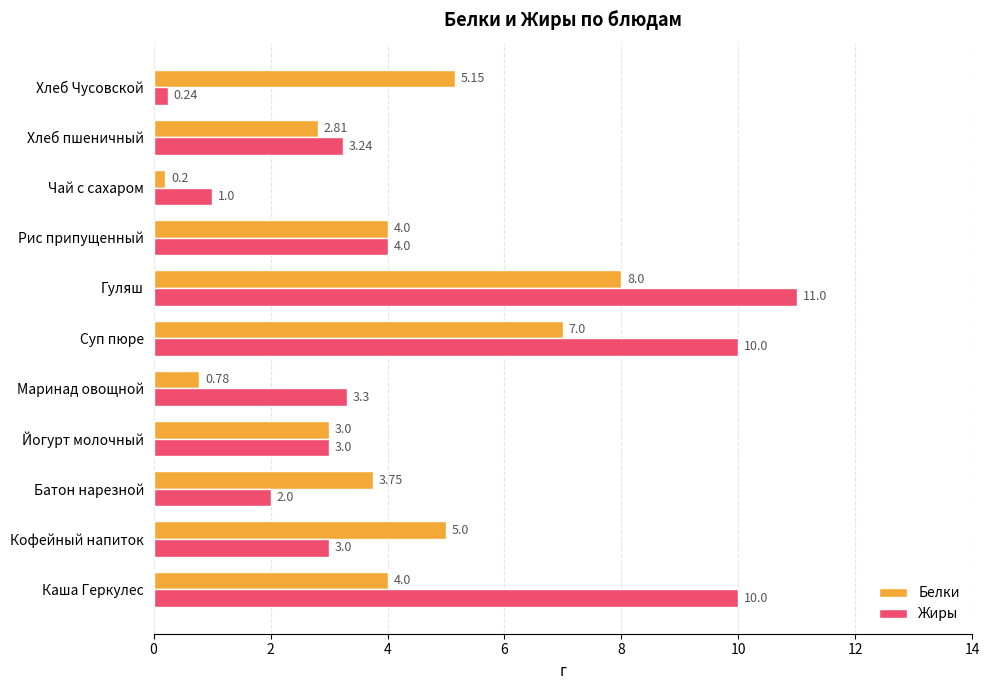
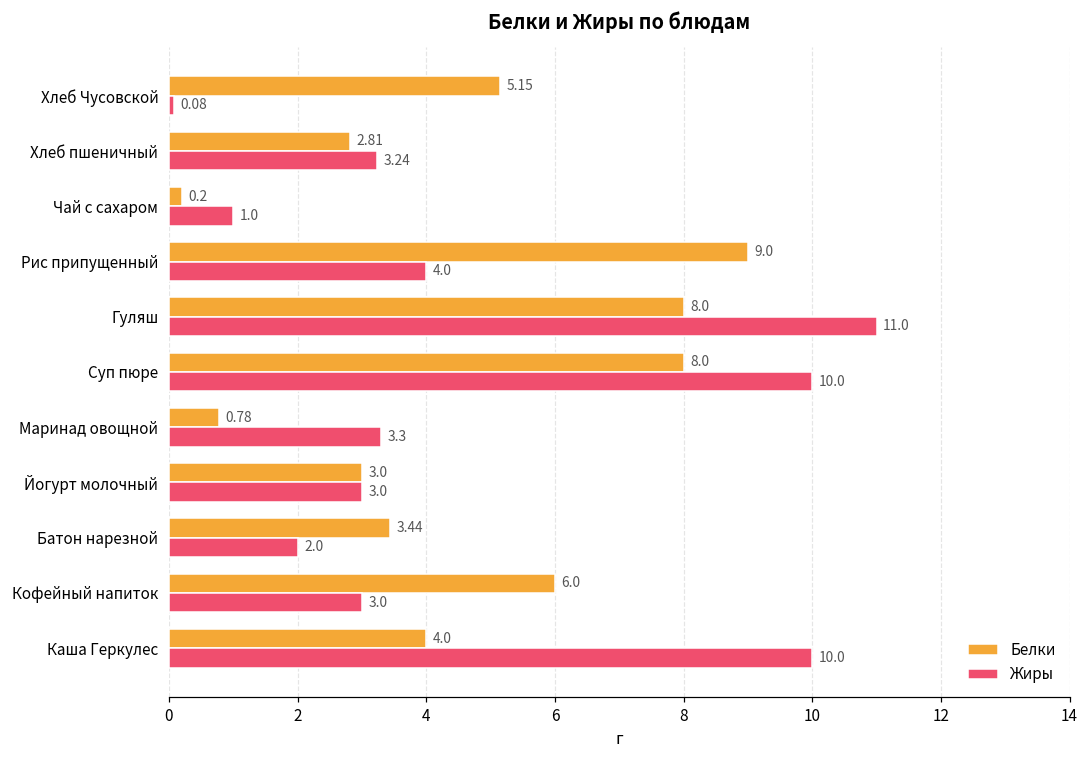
Жиры, Хлеб Чусовской: 0.24 -> 0.08
Белки, Рис припущенный: 4.0 -> 9.0
Белки, Суп пюре: 7.0 -> 8.0
Белки, Батон нарезной: 3.75 -> 3.44
Белки, Кофейный напиток: 5.0 -> 6.0
